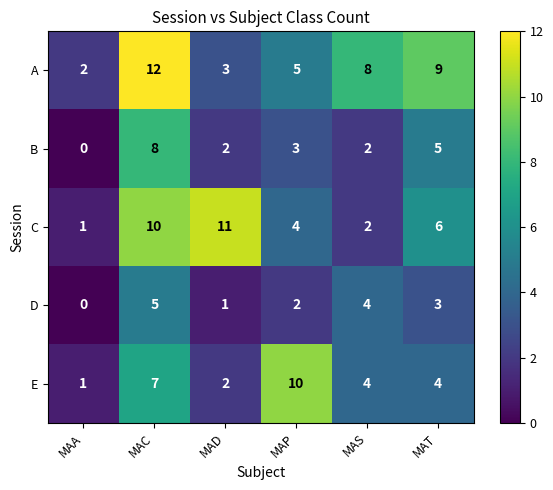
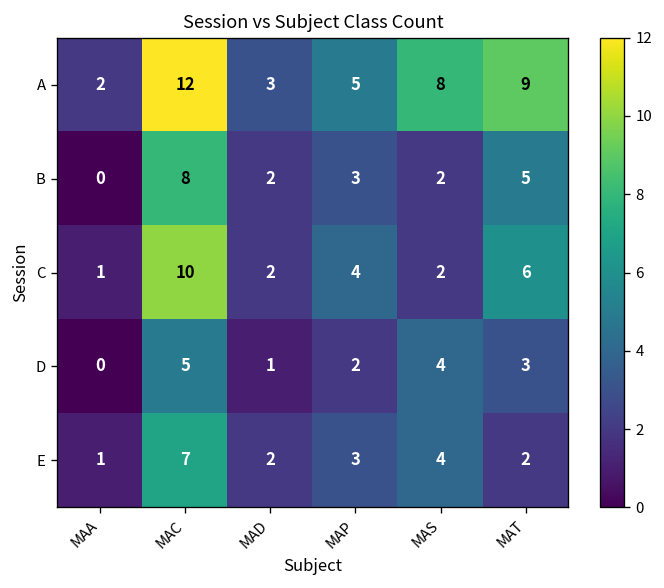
C, MAD: 11 -> 2
E, MAP: 10 -> 3
E, MAT: 4 -> 2
